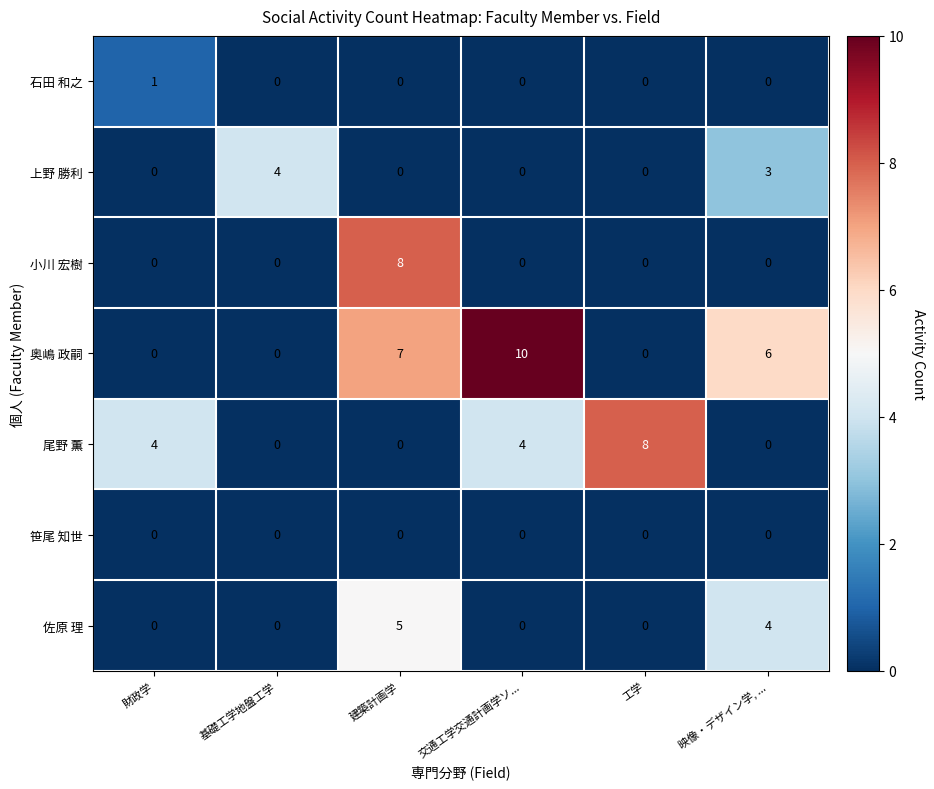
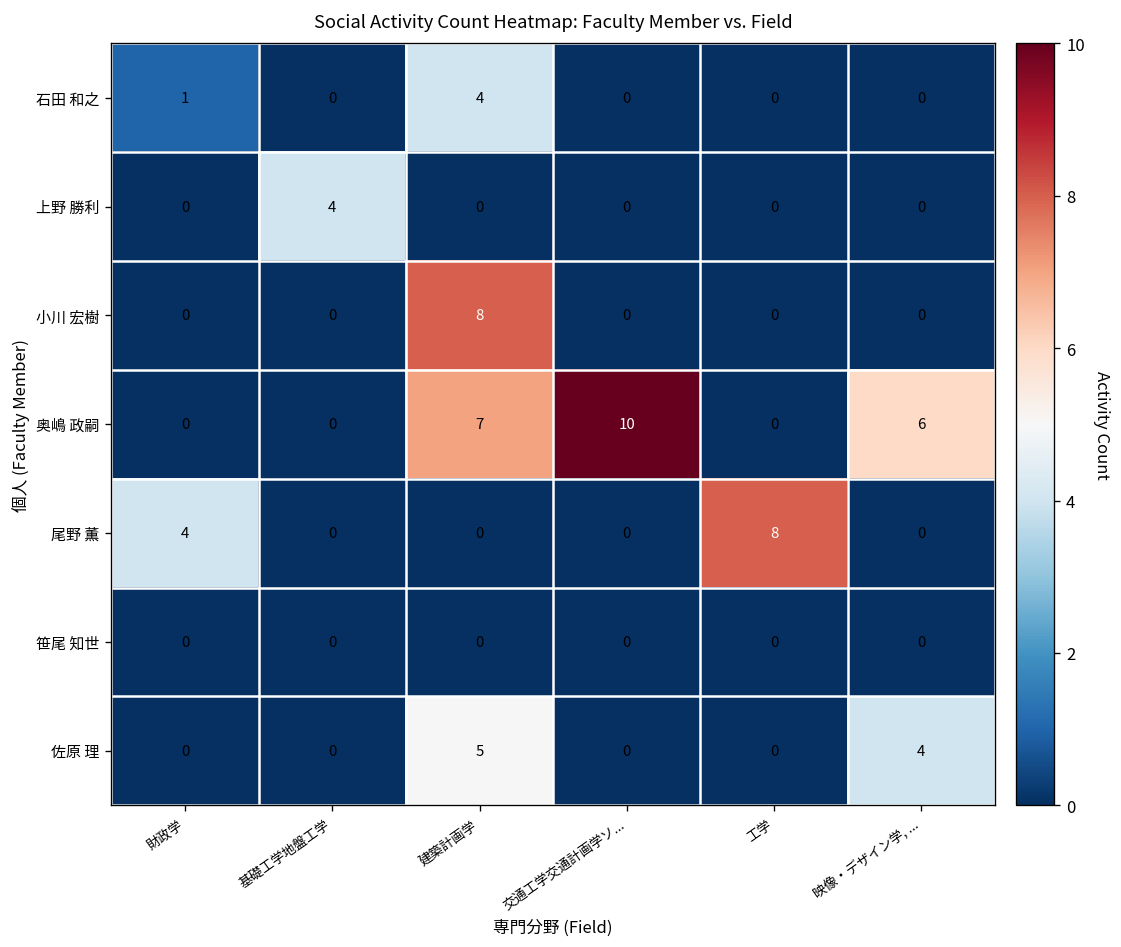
石田 和之, 建築計画学: 0 -> 4
上野 勝利, 映像・デザイン学, ...: 3 -> 0
尾野 薫, 交通工学交通計画学ソ...: 4 -> 0
